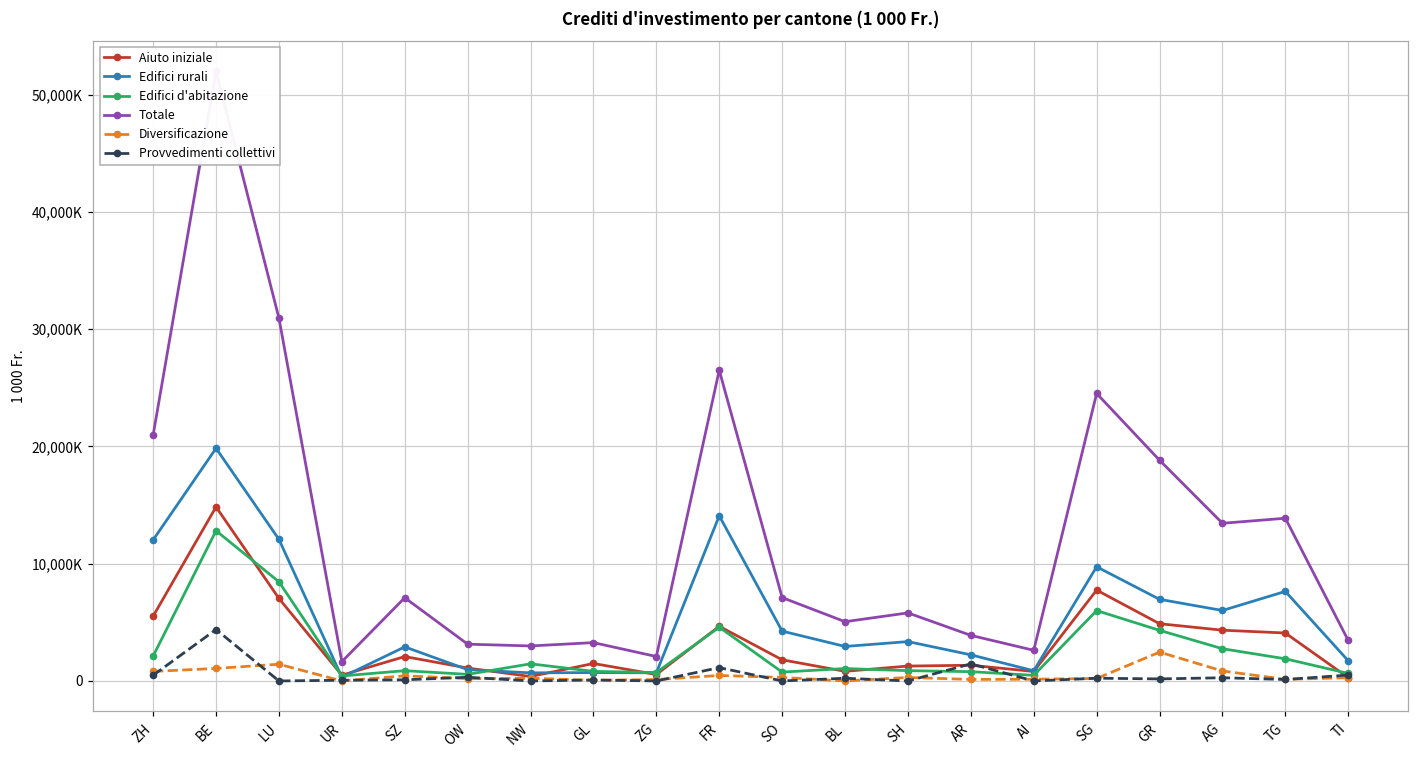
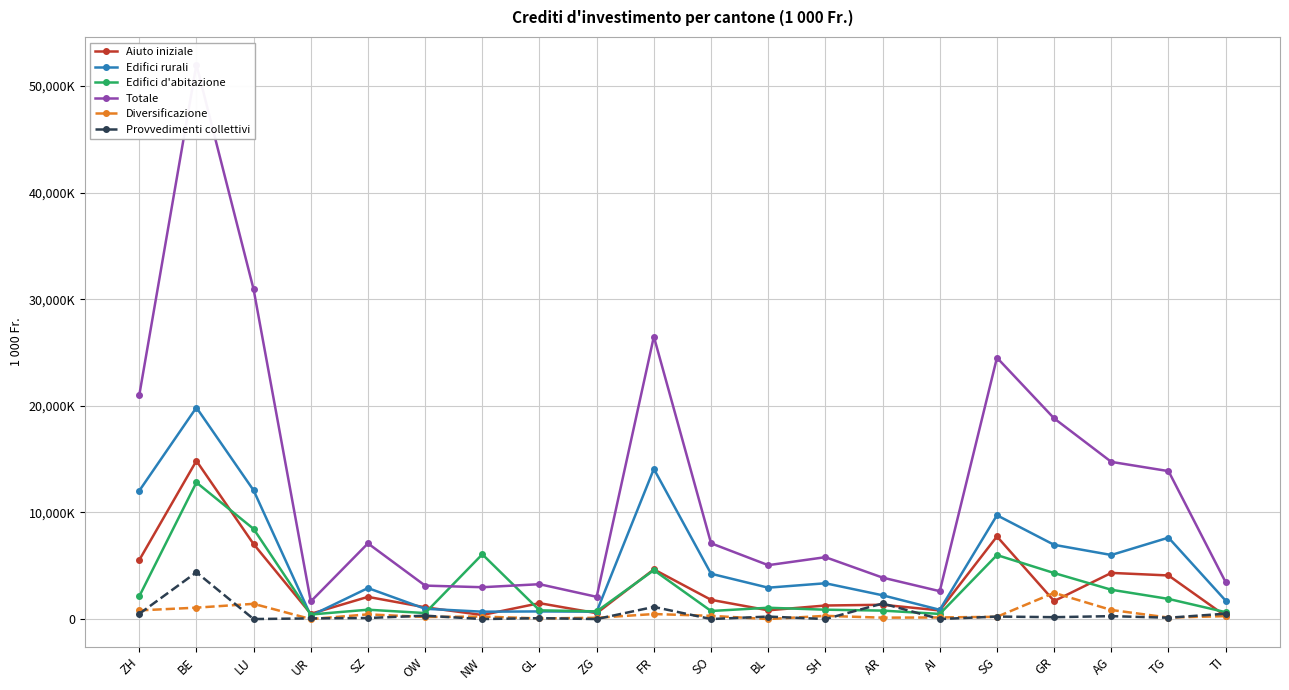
Edifici d'abitazione, NW: 1,500,000 -> 6,100,000
Aiuto iniziale, GR: 4,900,000 -> 1,700,000
Totale, AG: 13,400,000 -> 14,700,000
